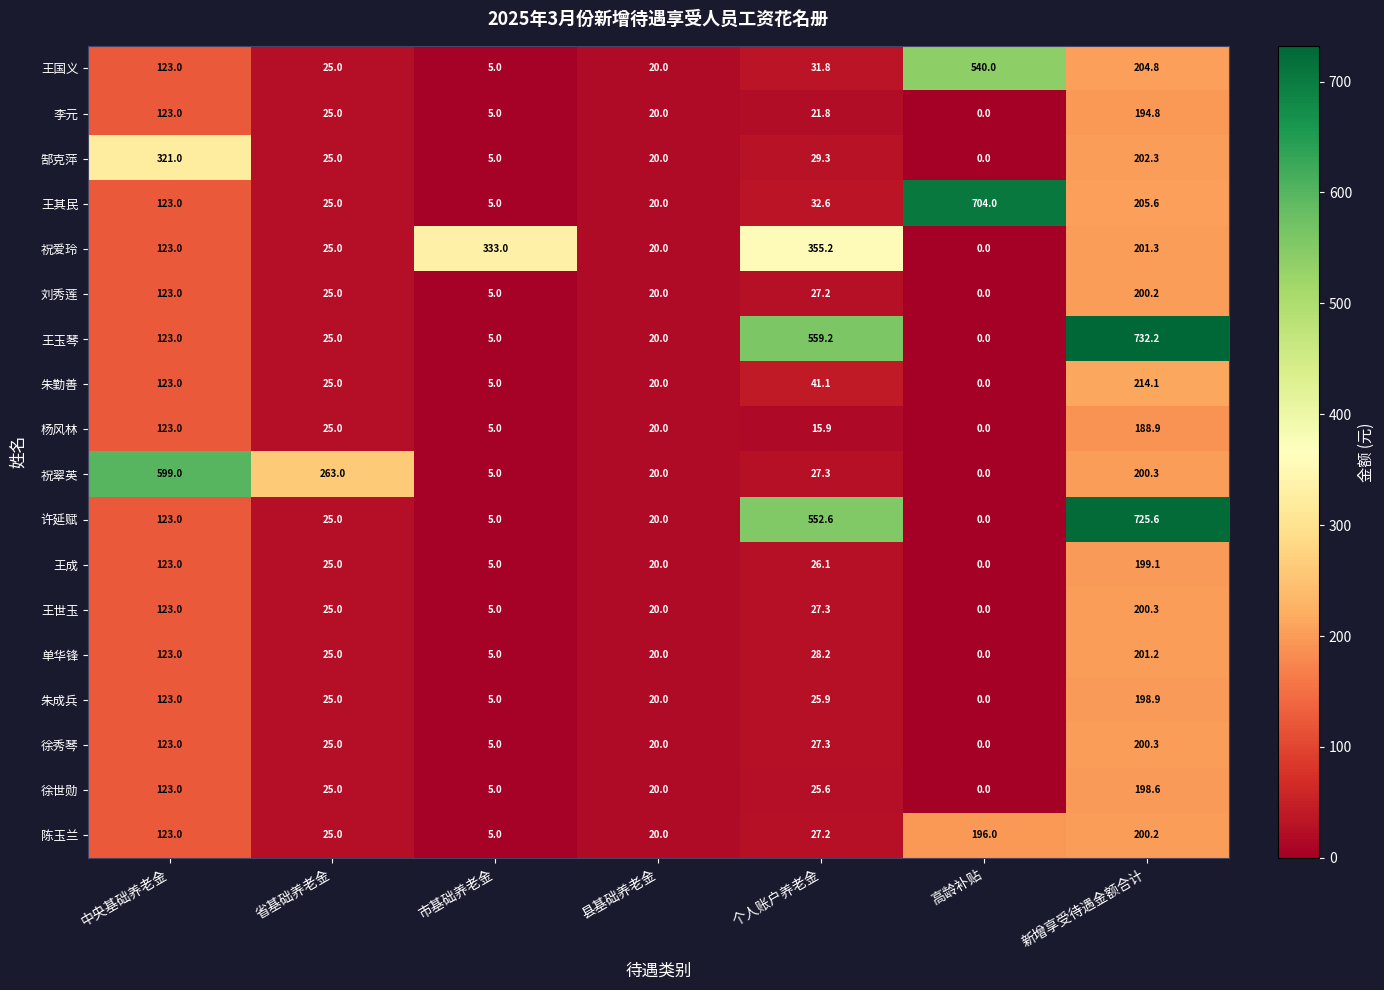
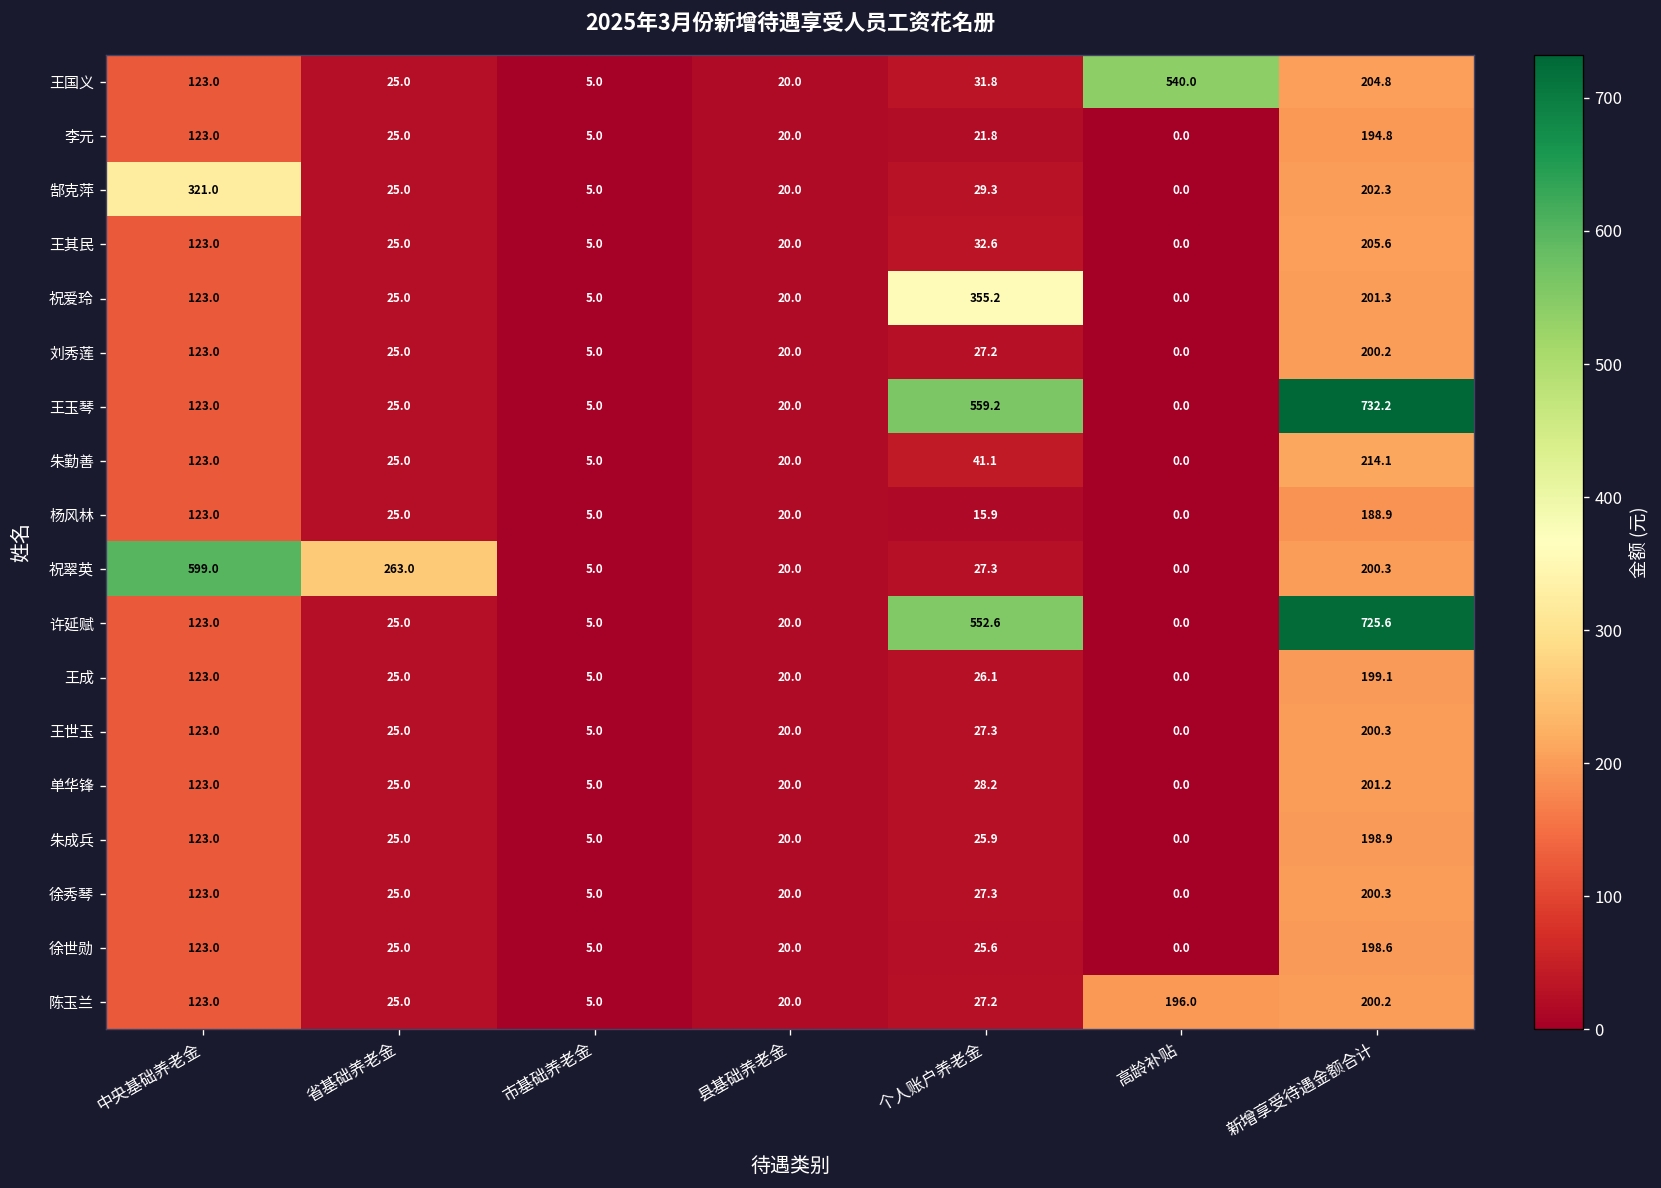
王其民, 高龄补贴: 704.0 -> 0.0
祝爱玲, 市基础养老金: 333.0 -> 5.0
